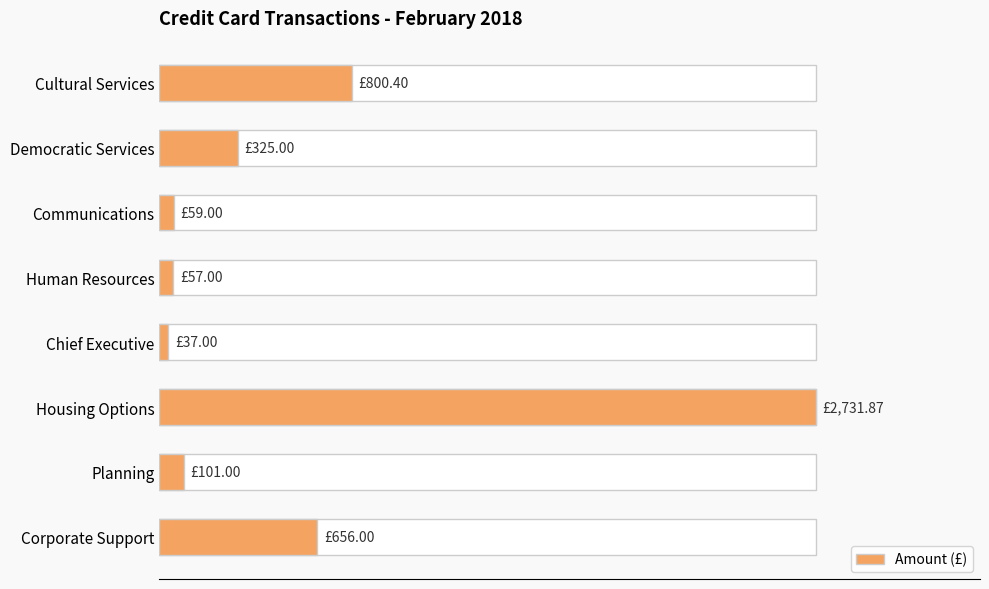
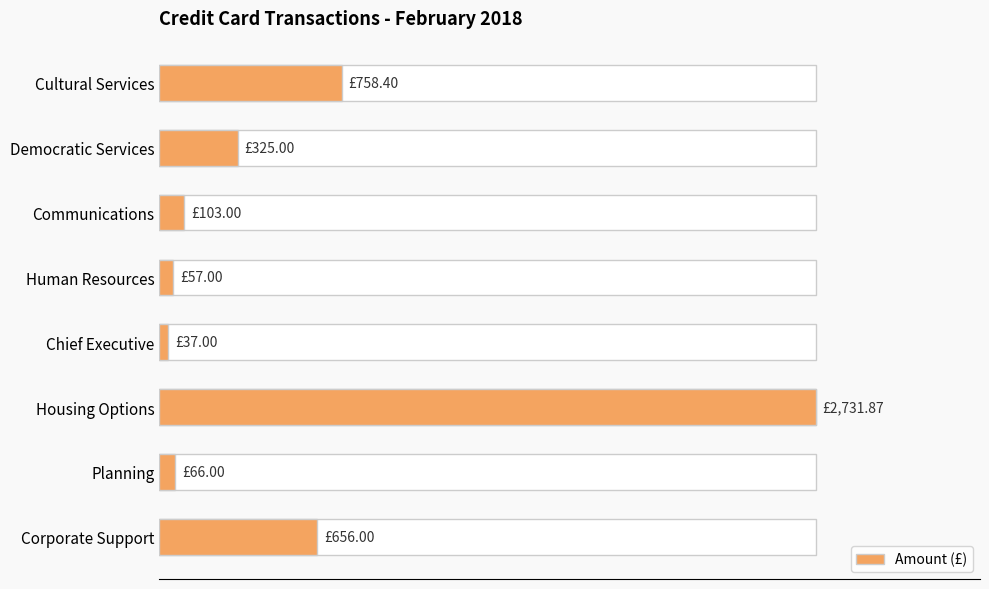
Amount (£), Cultural Services: £800.40 -> £758.40
Amount (£), Communications: £59.00 -> £103.00
Amount (£), Planning: £101.00 -> £66.00
